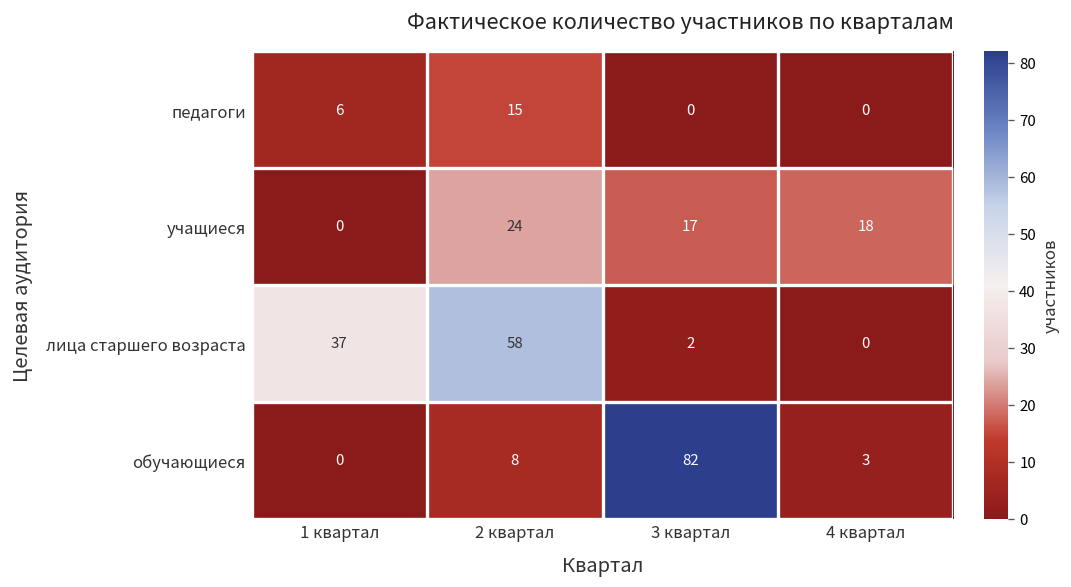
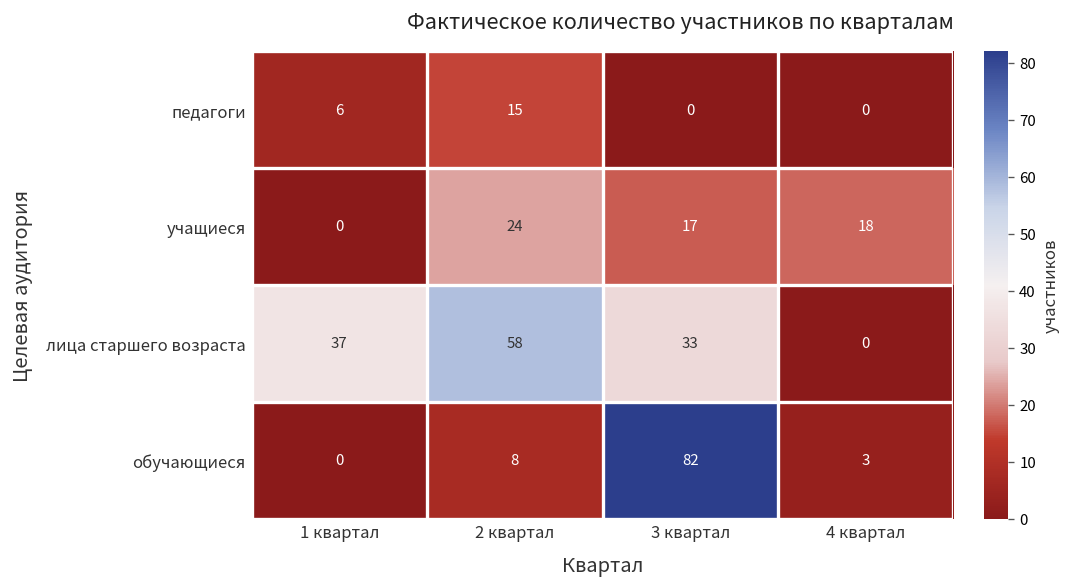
лица старшего возраста, 3 квартал: 2 -> 33
